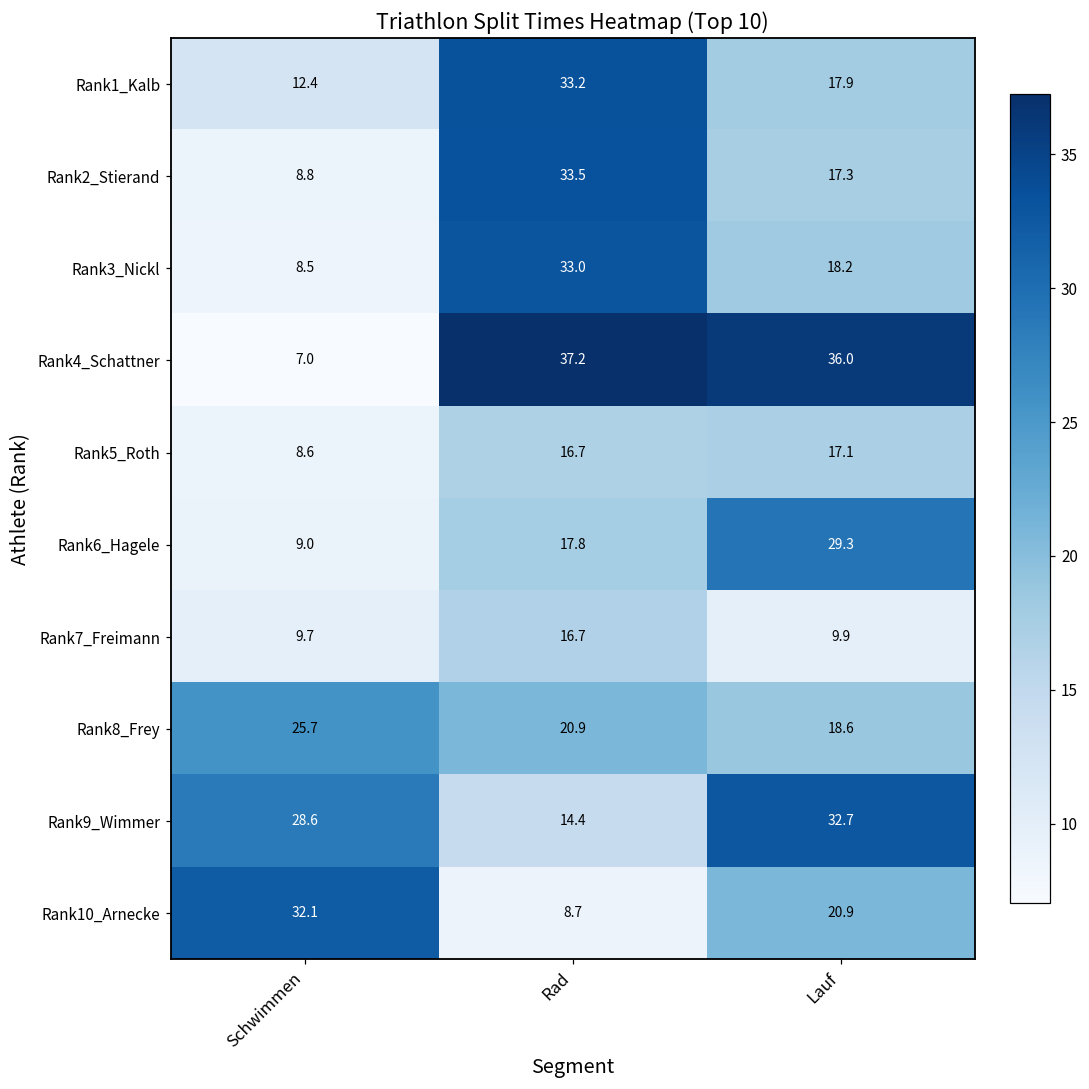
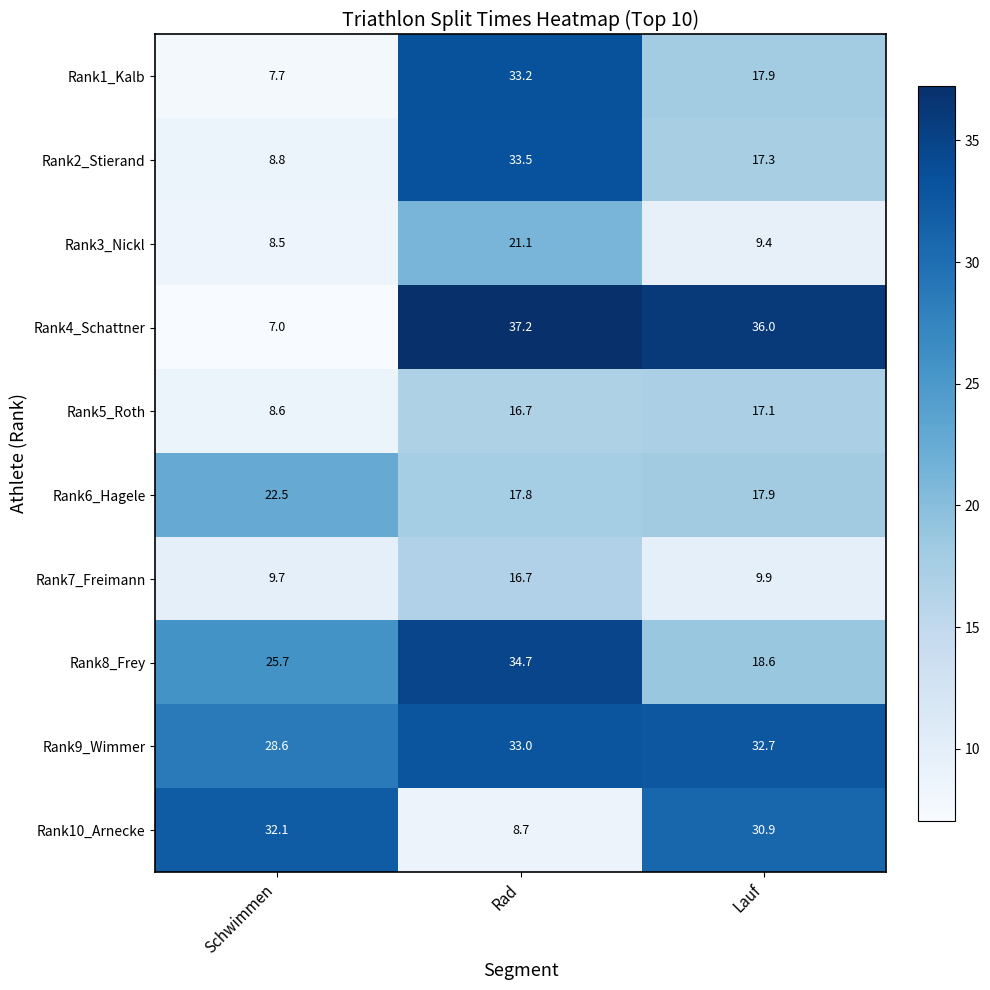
Rank1_Kalb, Schwimmen: 12.4 -> 7.7
Rank3_Nickl, Rad: 33.0 -> 21.1
Rank3_Nickl, Lauf: 18.2 -> 9.4
Rank6_Hagele, Schwimmen: 9.0 -> 22.5
Rank6_Hagele, Lauf: 29.3 -> 17.9
Rank8_Frey, Rad: 20.9 -> 34.7
Rank9_Wimmer, Rad: 14.4 -> 33.0
Rank10_Arnecke, Lauf: 20.9 -> 30.9
